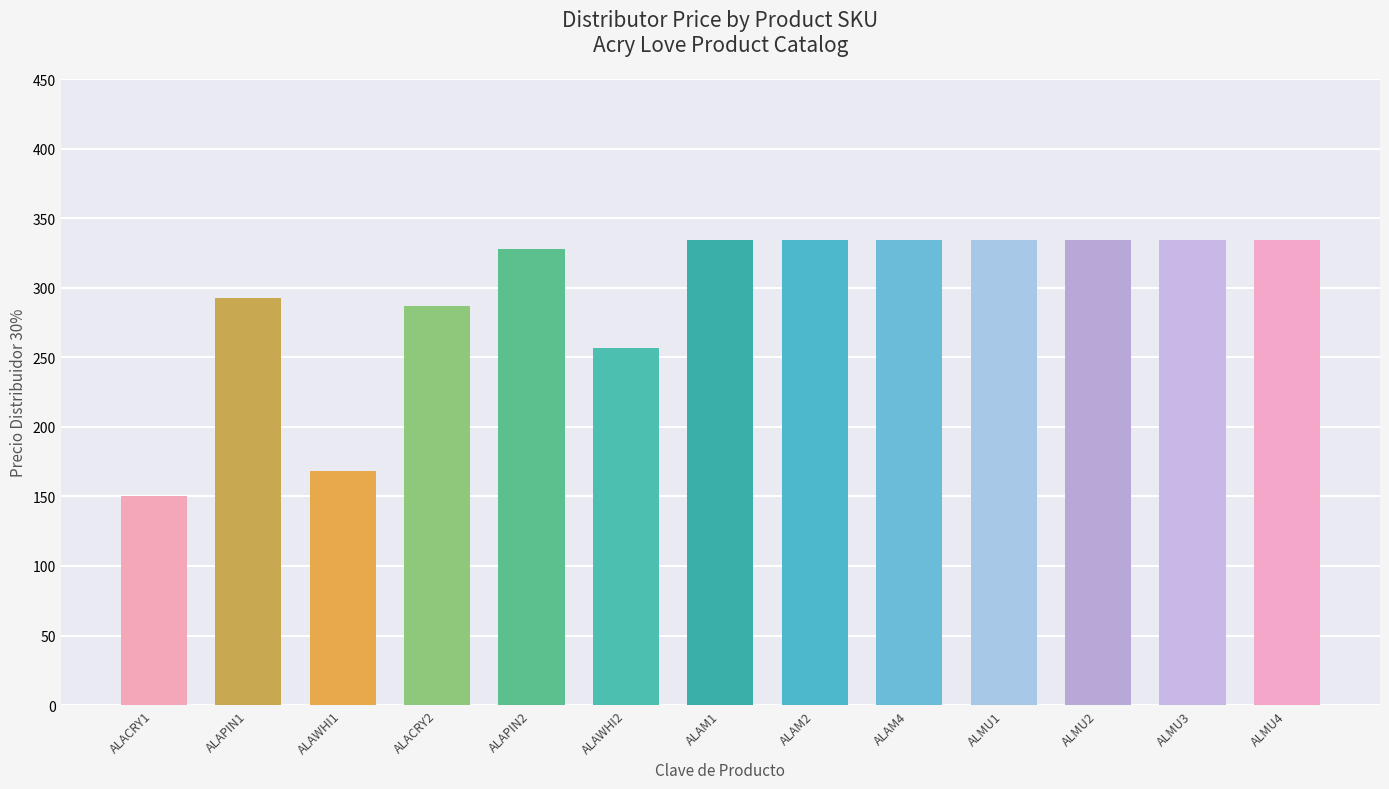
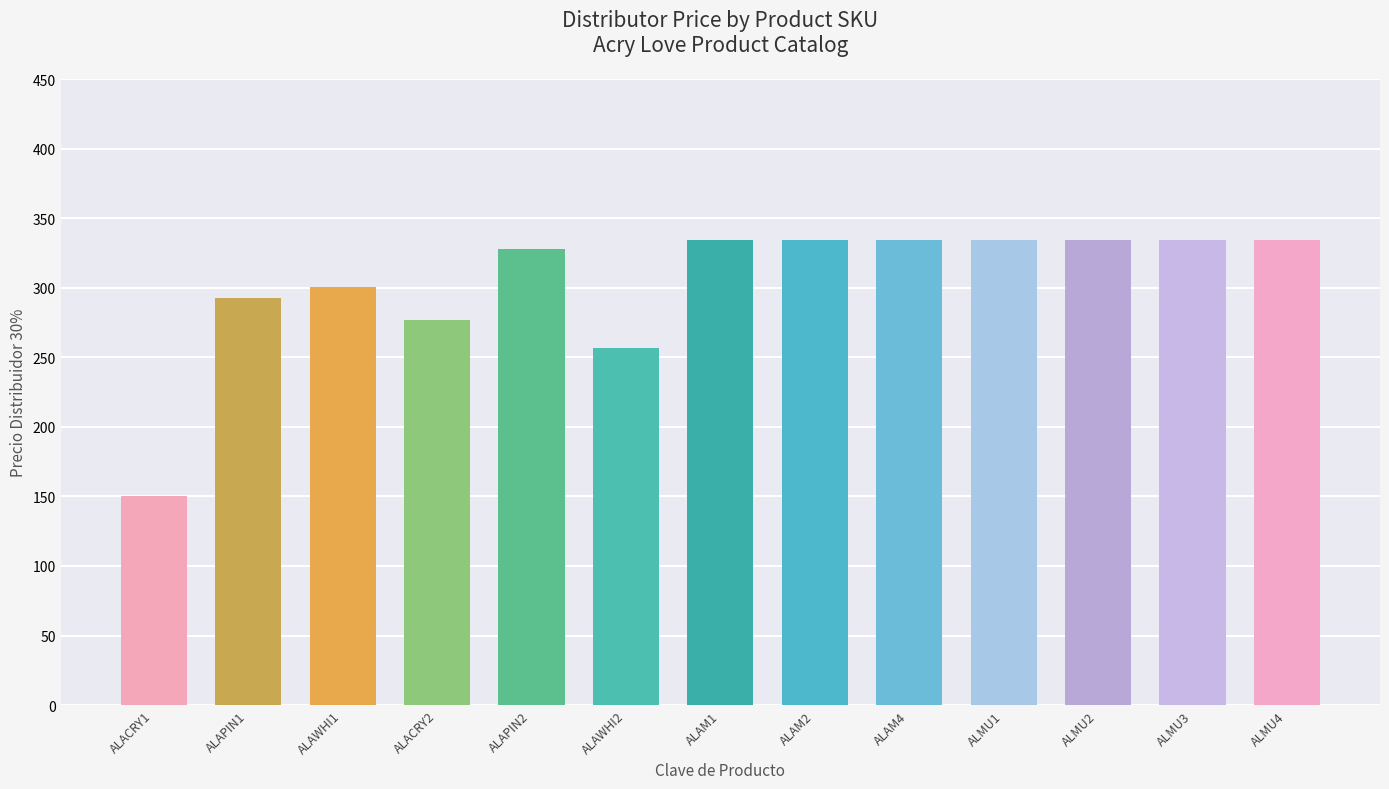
ALAWHI1: 168 -> 300
ALACRY2: 287 -> 277
